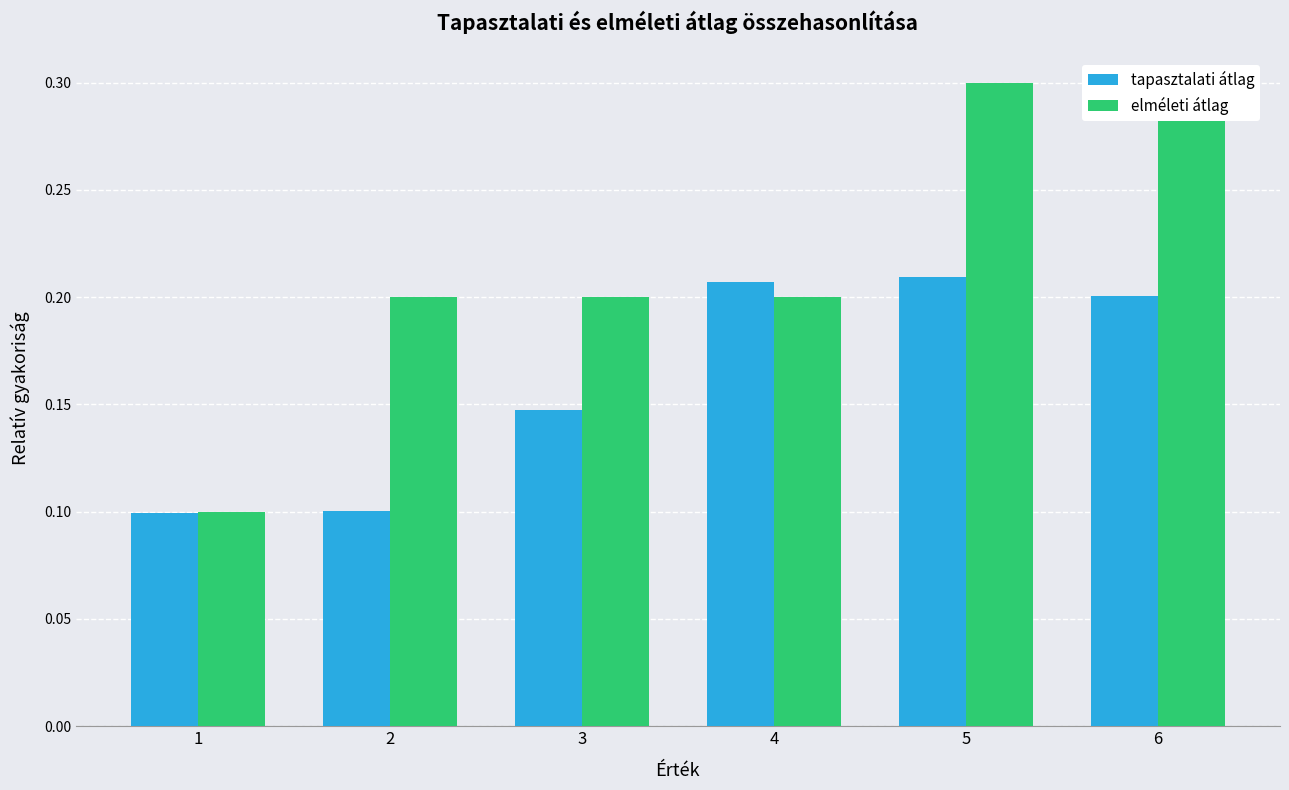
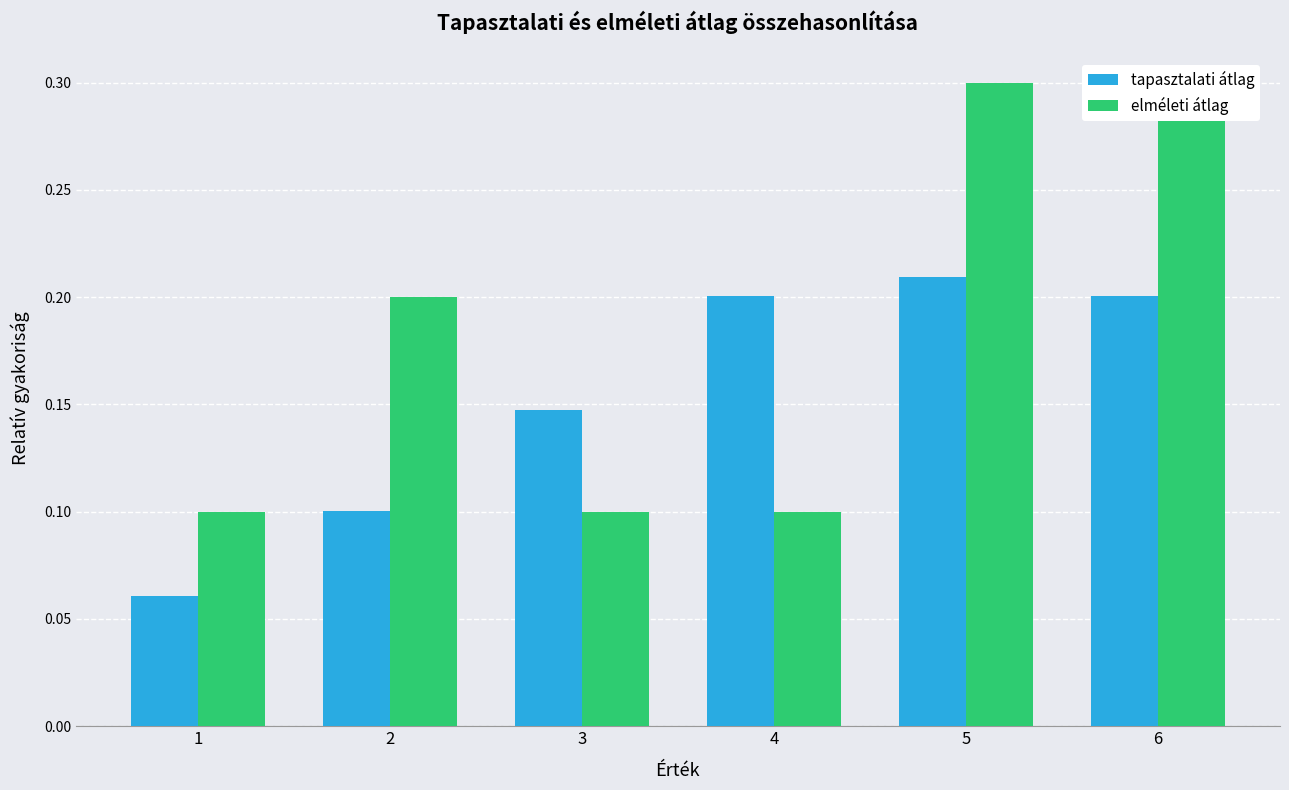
tapasztalati átlag, 1: 0.100 -> 0.061
elméleti átlag, 3: 0.2 -> 0.1
tapasztalati átlag, 4: 0.207 -> 0.201
elméleti átlag, 4: 0.2 -> 0.1
